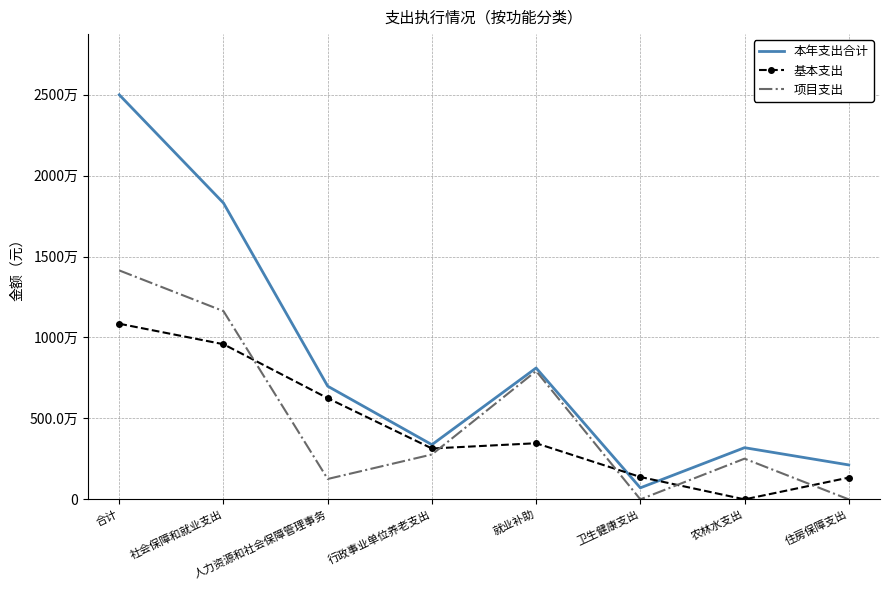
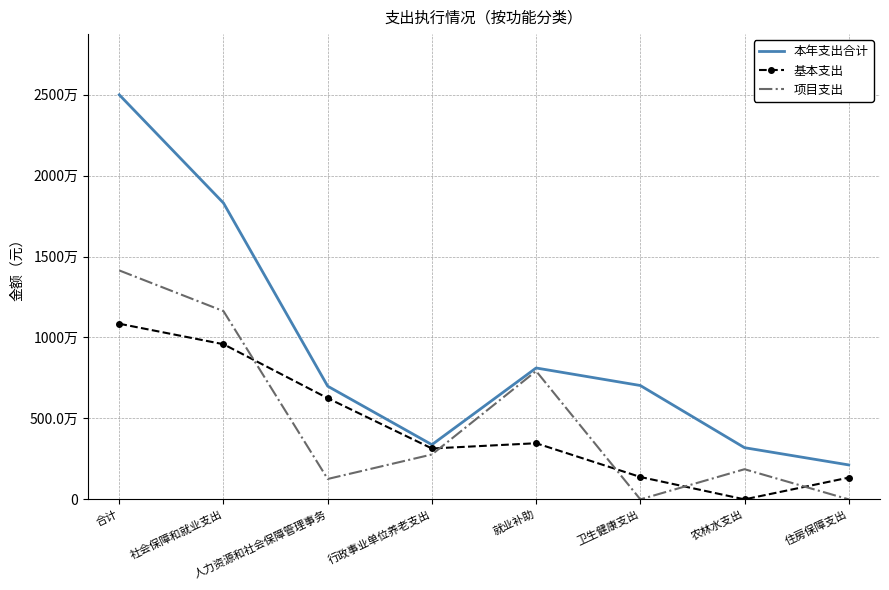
本年支出合计, 卫生健康支出: 70万 -> 700万
项目支出, 农林水支出: 250万 -> 190万
